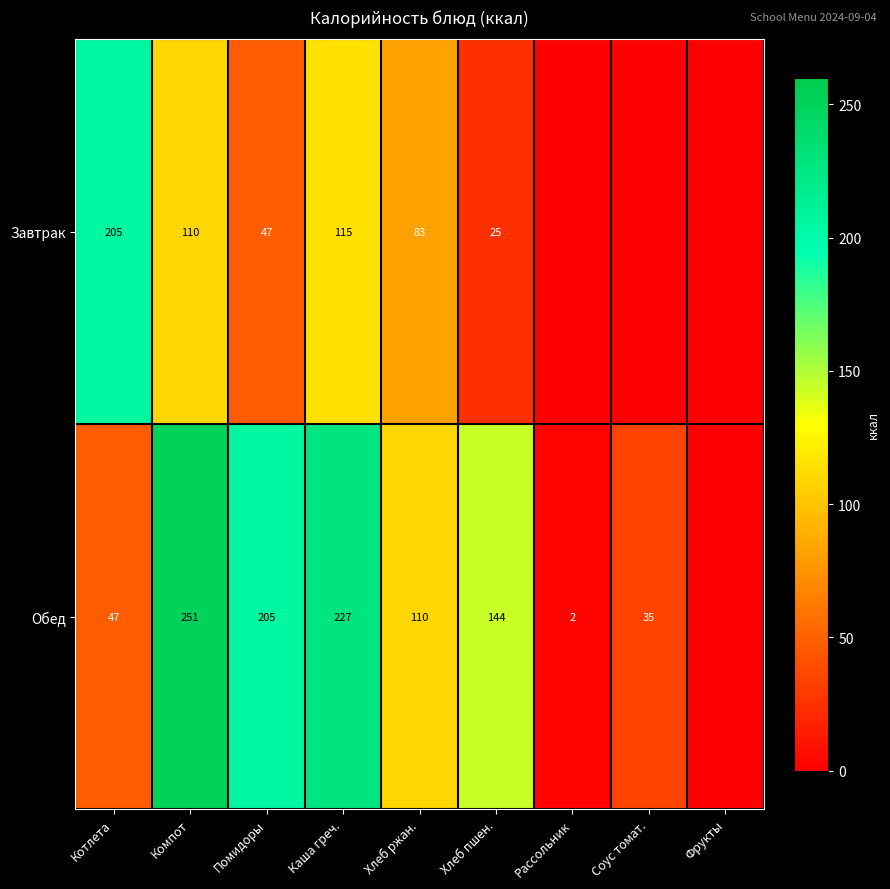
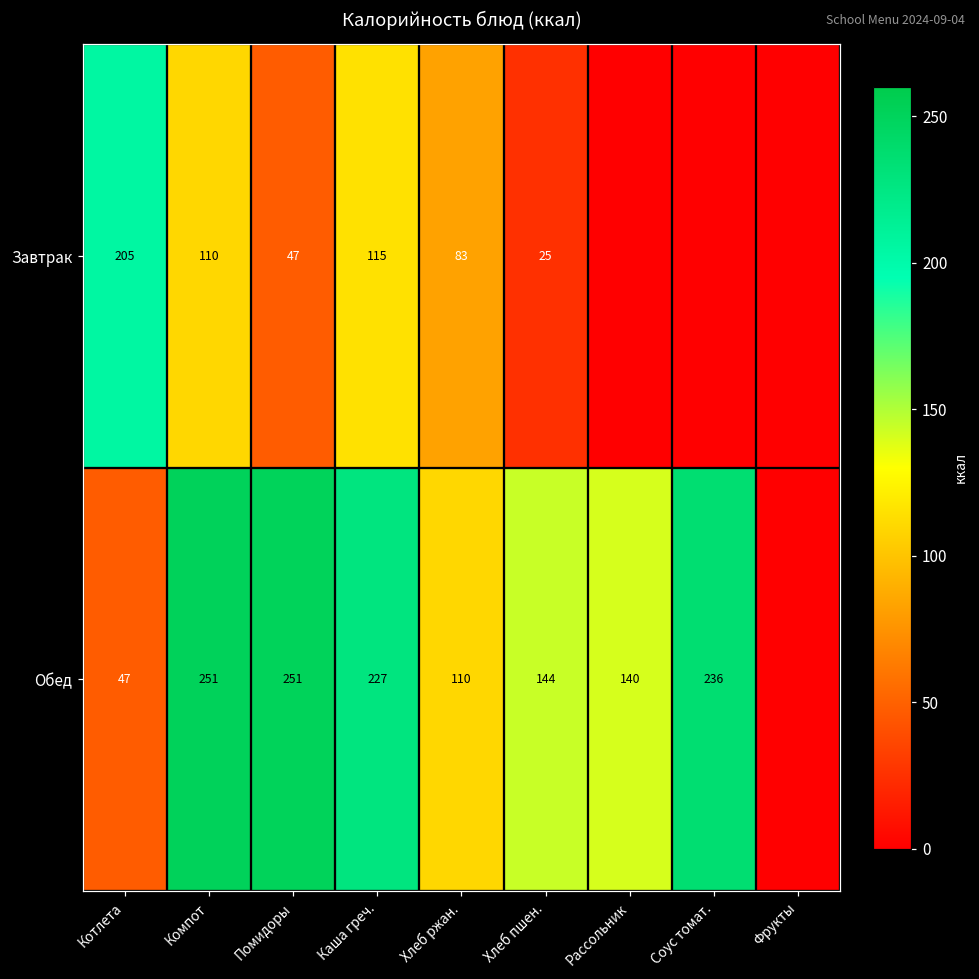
Обед, Помидоры: 205 -> 251
Обед, Рассольник: 2 -> 140
Обед, Соус томат.: 35 -> 236
